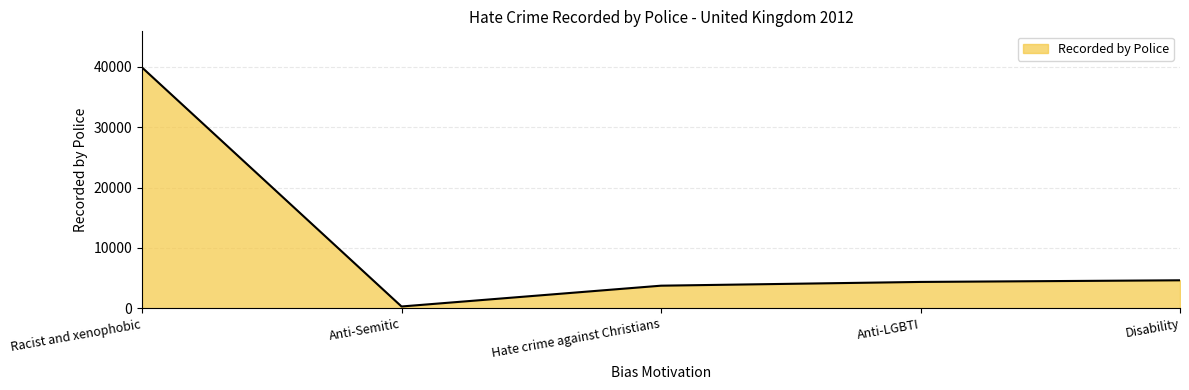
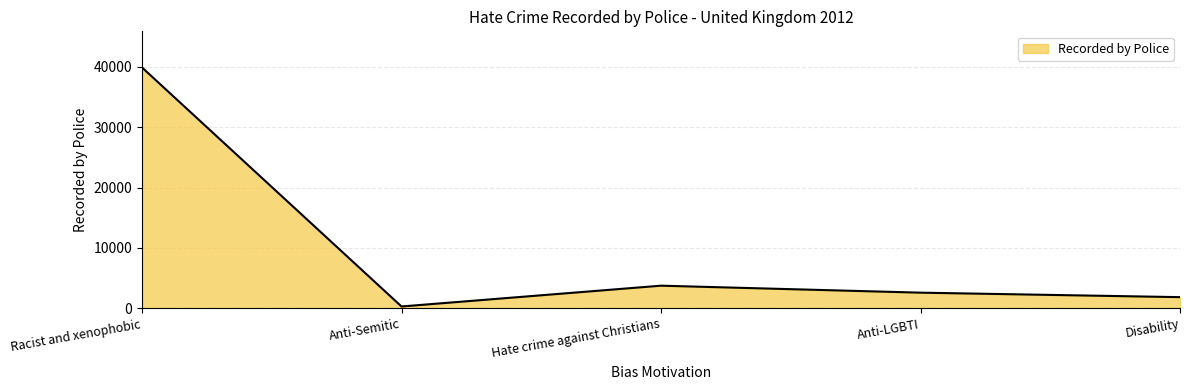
Anti-LGBTI: 4000 -> 3000
Disability: 5000 -> 2000
